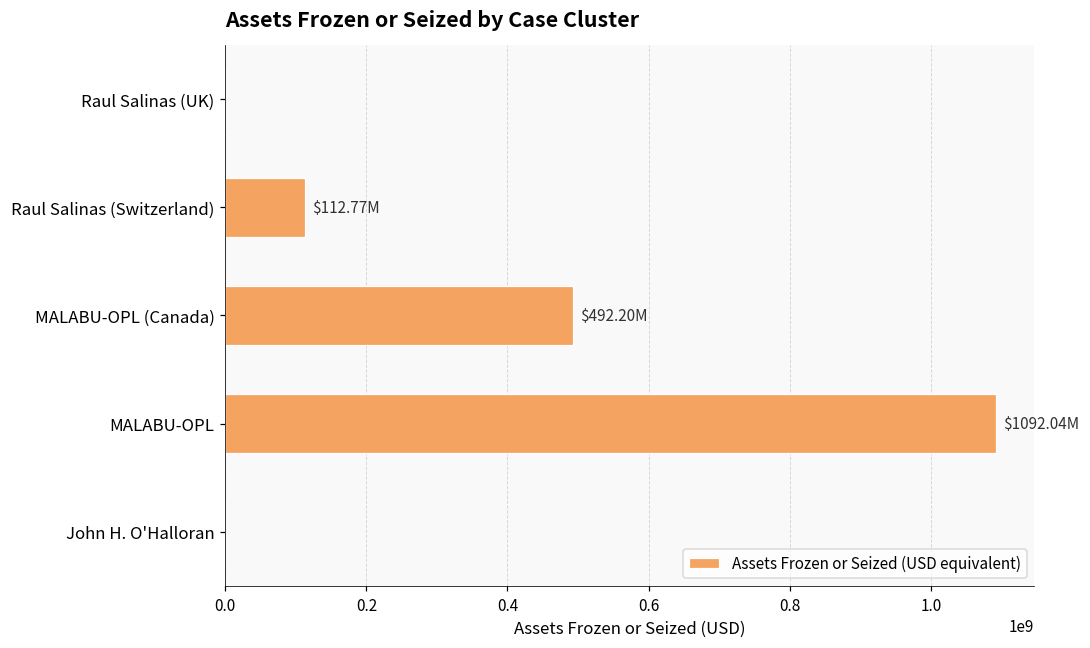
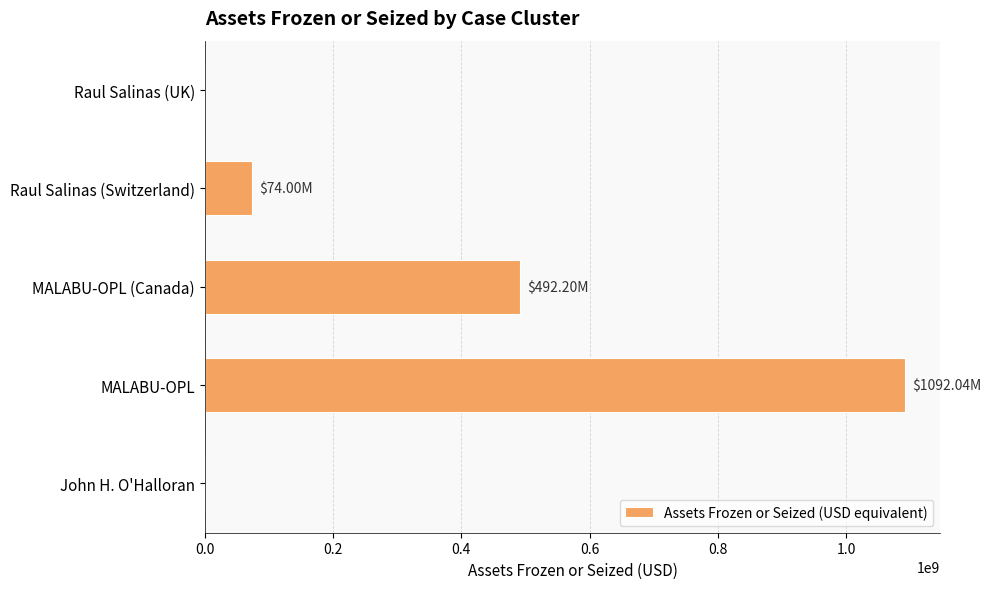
Raul Salinas (Switzerland): $112.77M -> $74.00M
